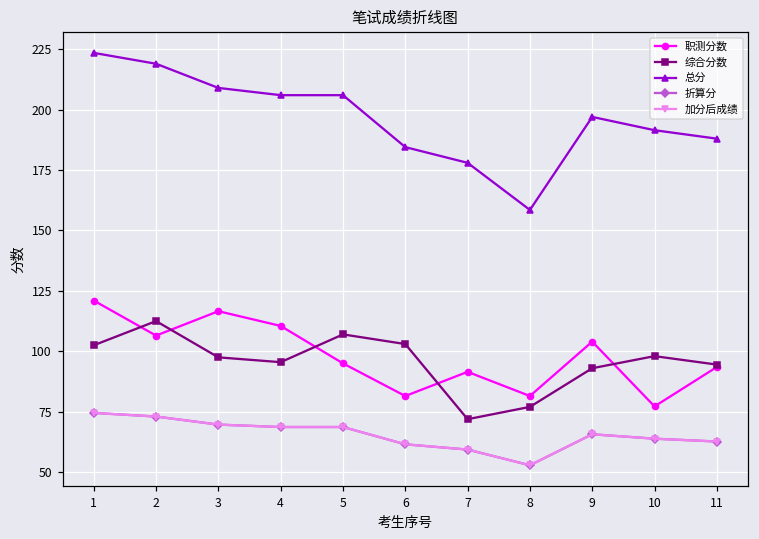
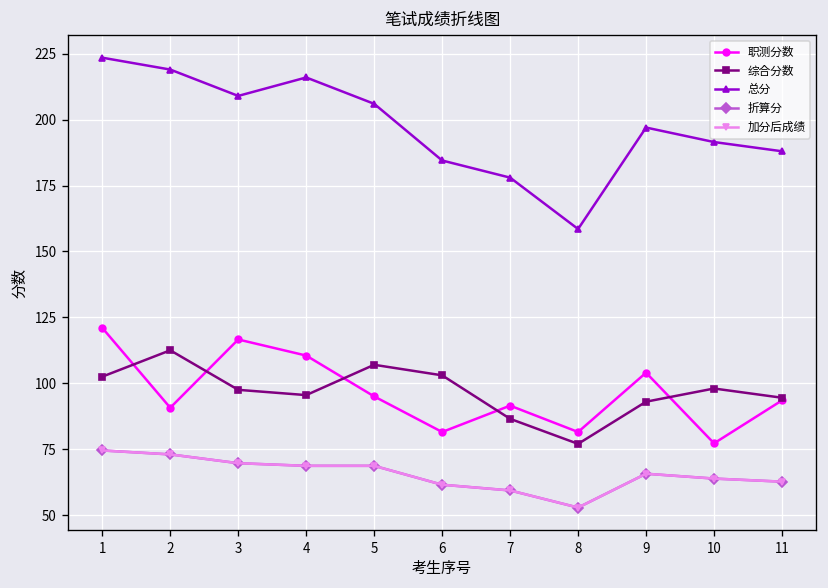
职测分数, 2: 107 -> 91
总分, 4: 206 -> 216
综合分数, 7: 72 -> 87
